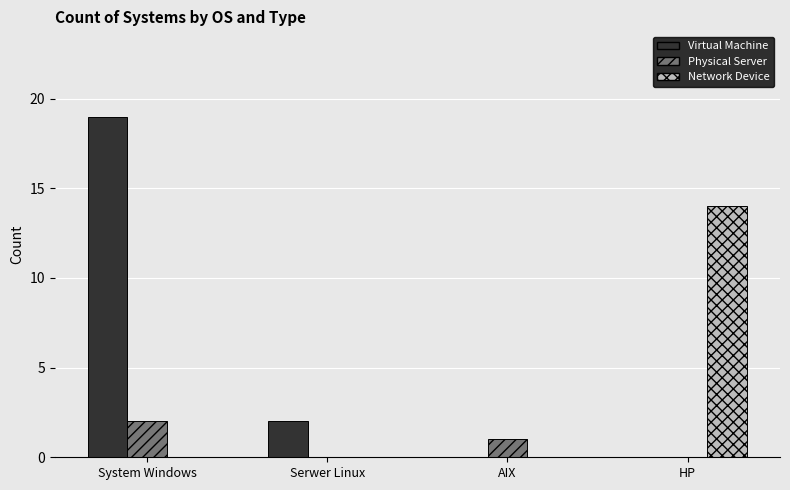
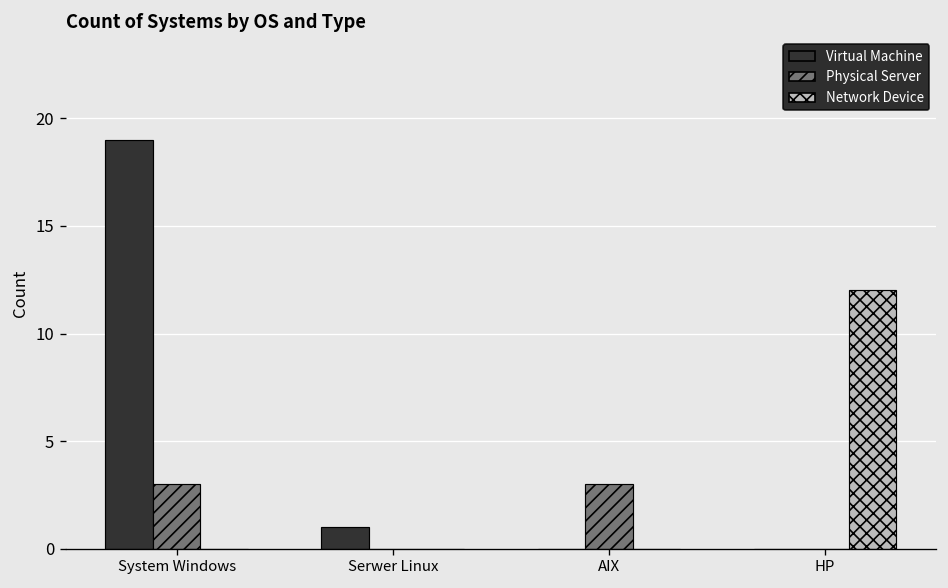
Physical Server, System Windows: 2 -> 3
Virtual Machine, Serwer Linux: 2 -> 1
Physical Server, AIX: 1 -> 3
Network Device, HP: 14 -> 12
